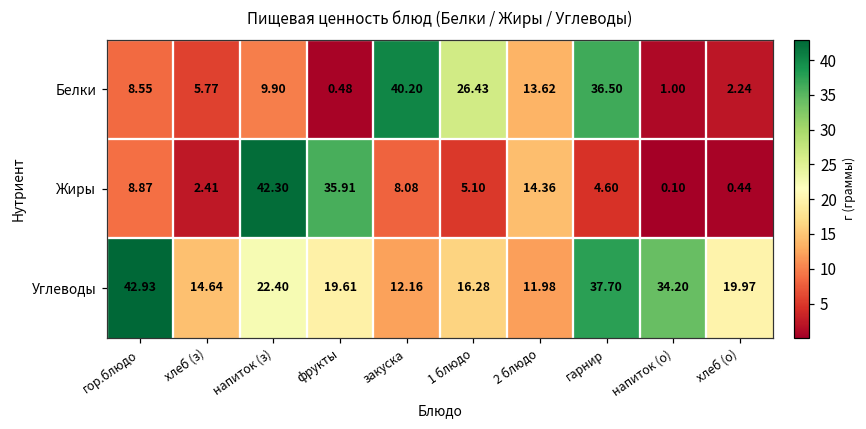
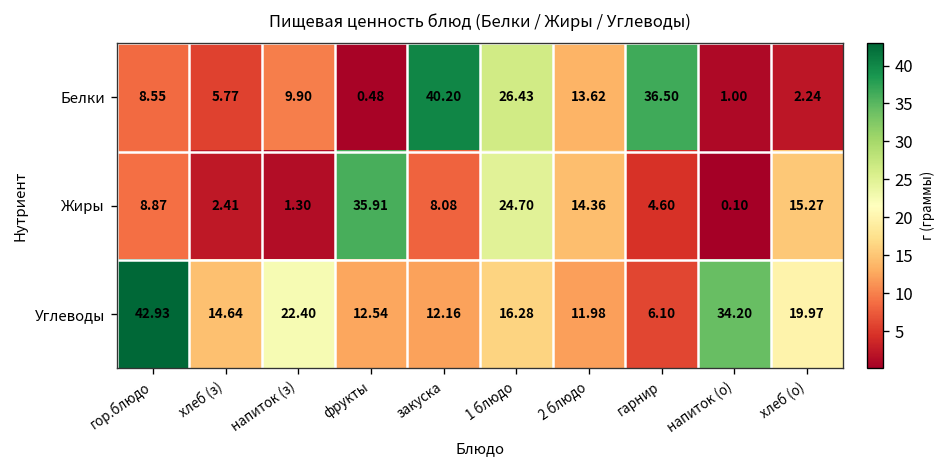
Жиры, напиток (з): 42.30 -> 1.30
Жиры, 1 блюдо: 5.10 -> 24.70
Жиры, хлеб (о): 0.44 -> 15.27
Углеводы, фрукты: 19.61 -> 12.54
Углеводы, гарнир: 37.70 -> 6.10
